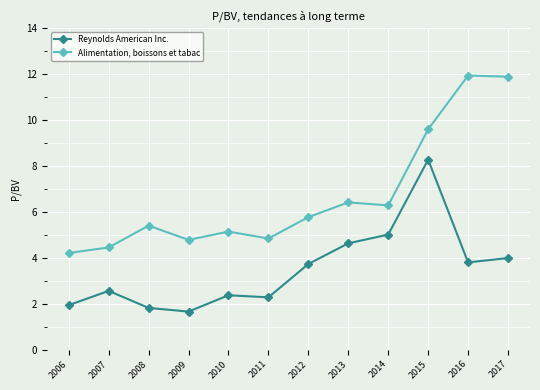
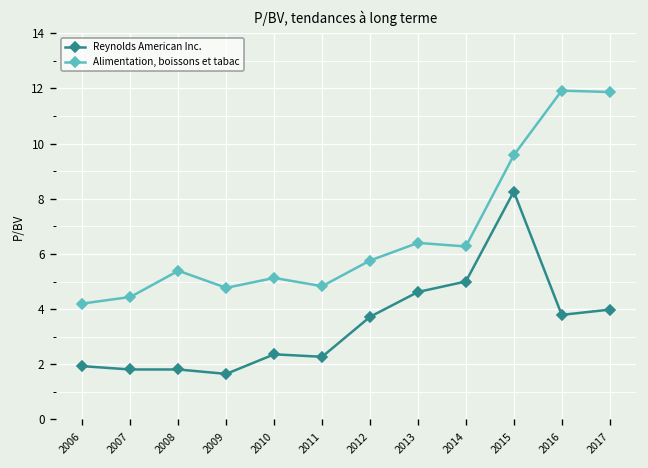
Reynolds American Inc., 2007: 2.6 -> 1.8
